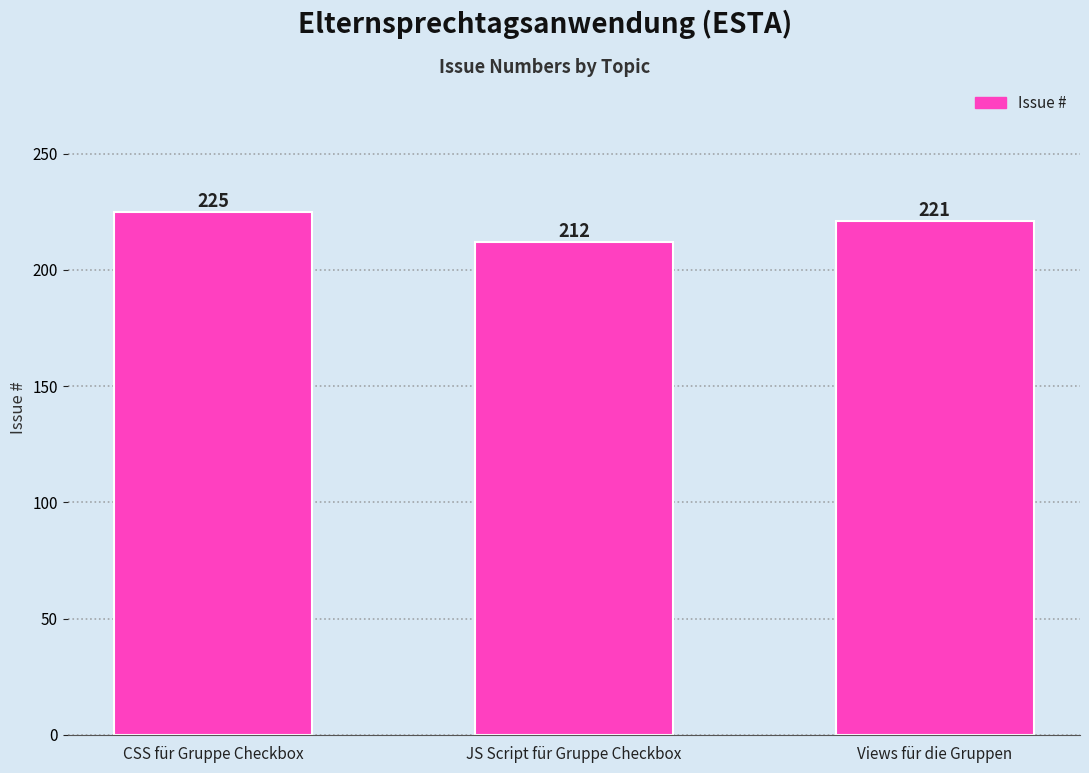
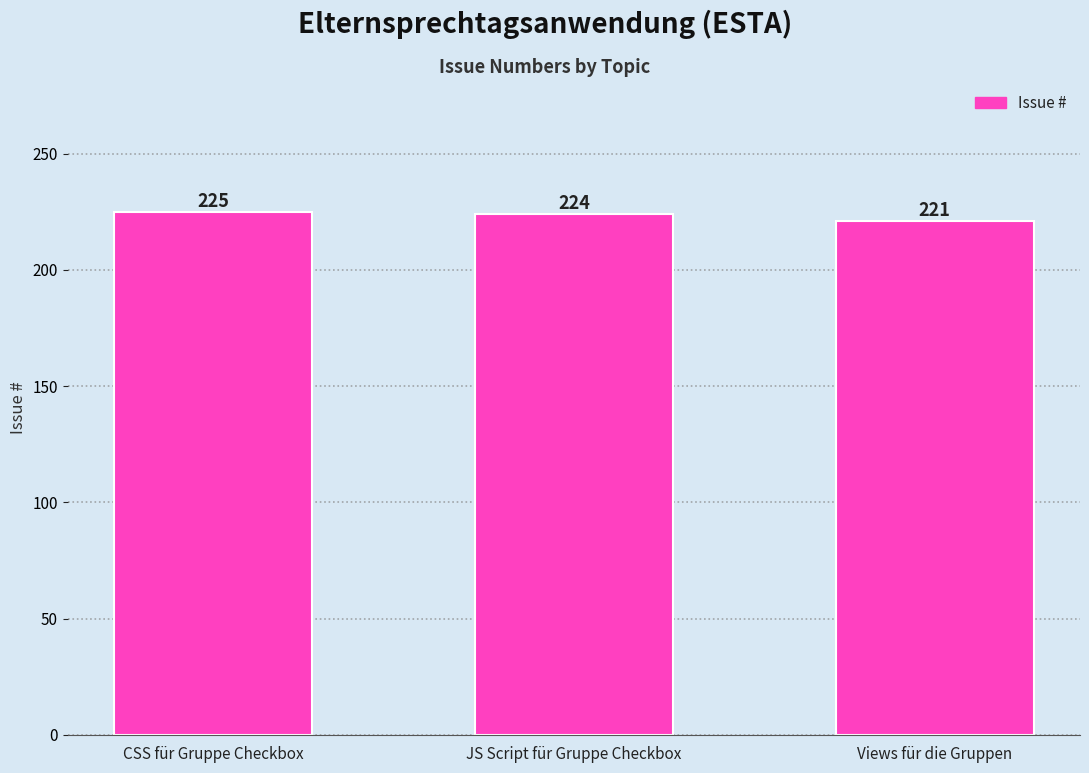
JS Script für Gruppe Checkbox: 212 -> 224
